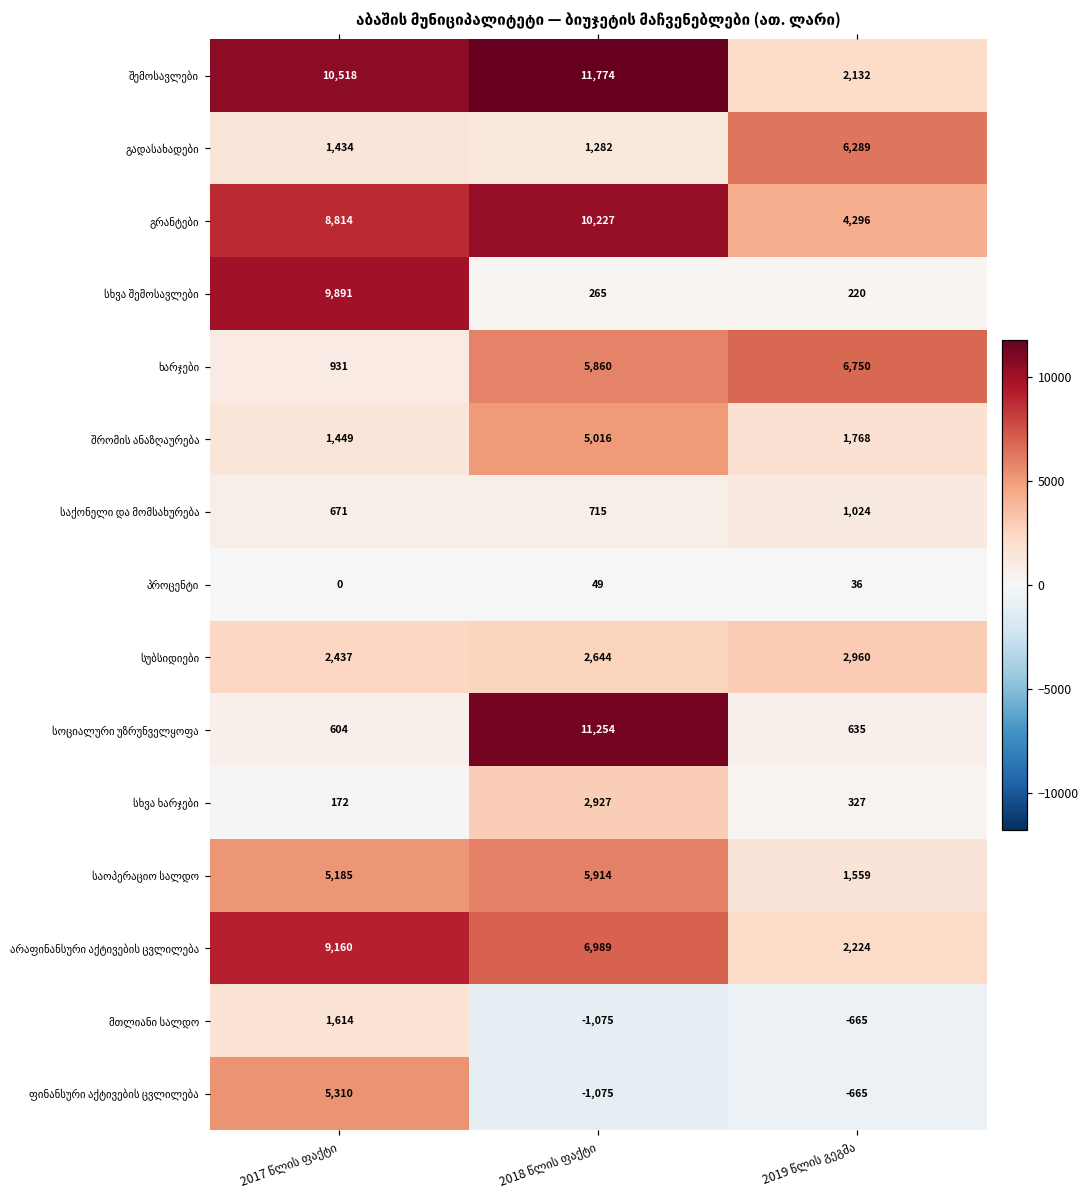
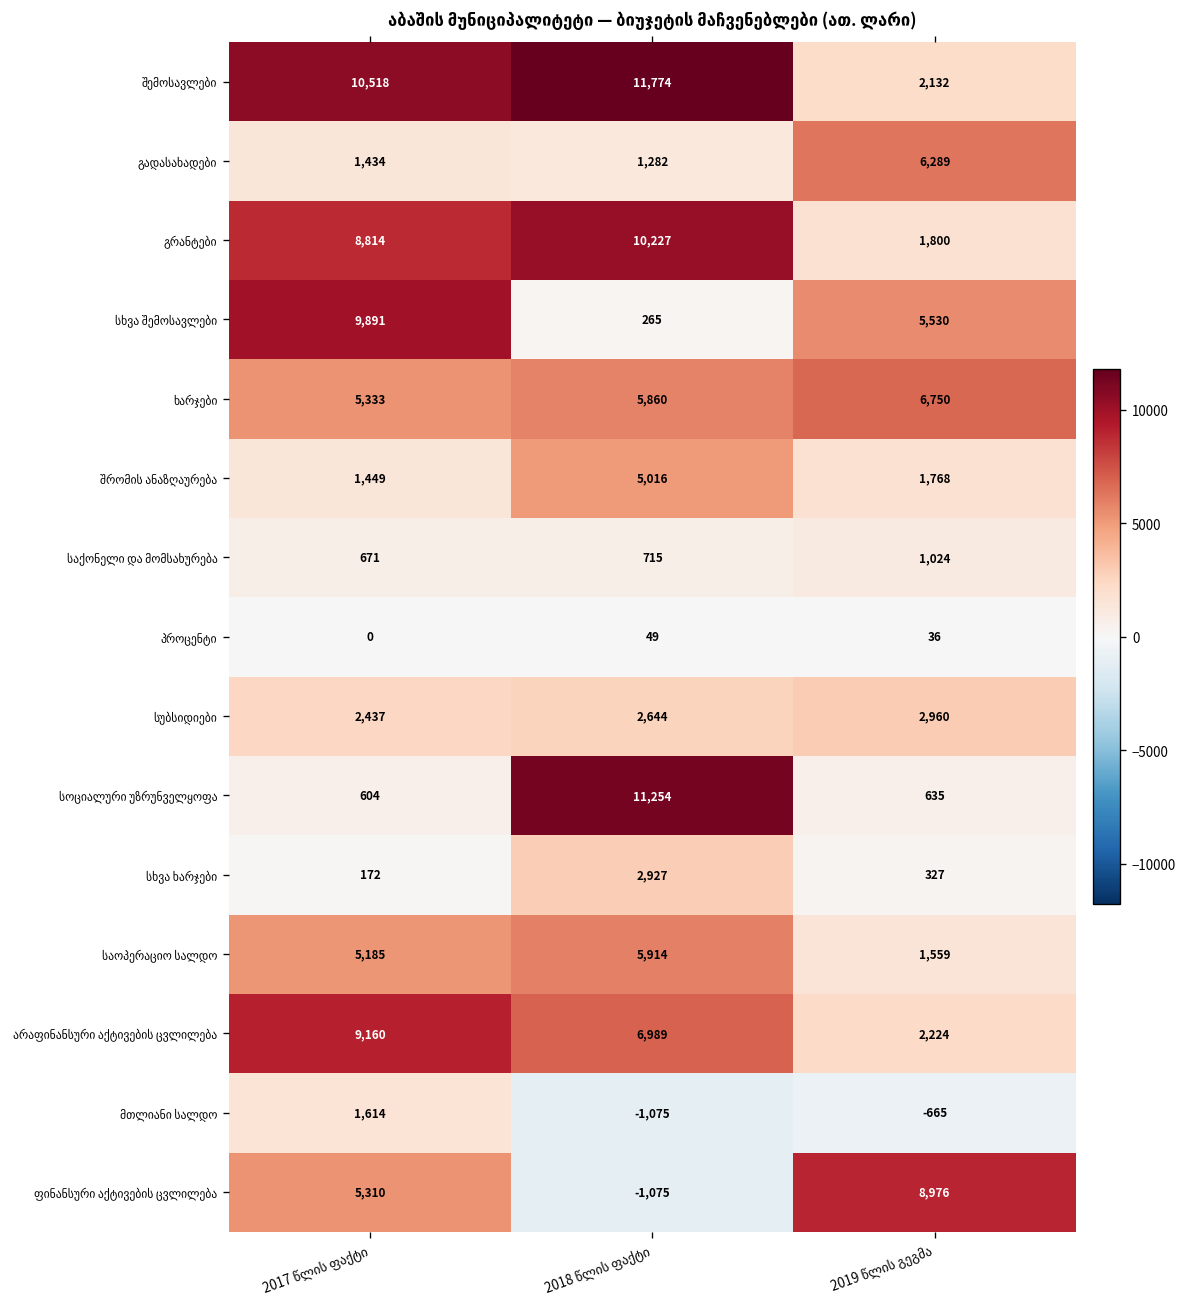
გრანტები, 2019 წლის გეგმა: 4,296 -> 1,800
სხვა შემოსავლები, 2019 წლის გეგმა: 220 -> 5,530
ხარჯები, 2017 წლის ფაქტი: 931 -> 5,333
ფინანსური აქტივების ცვლილება, 2019 წლის გეგმა: -665 -> 8,976
